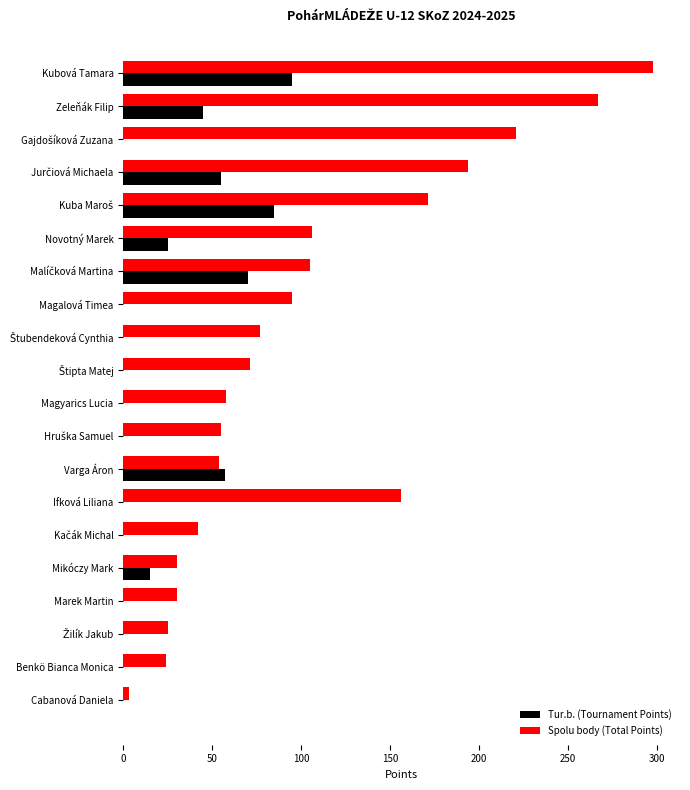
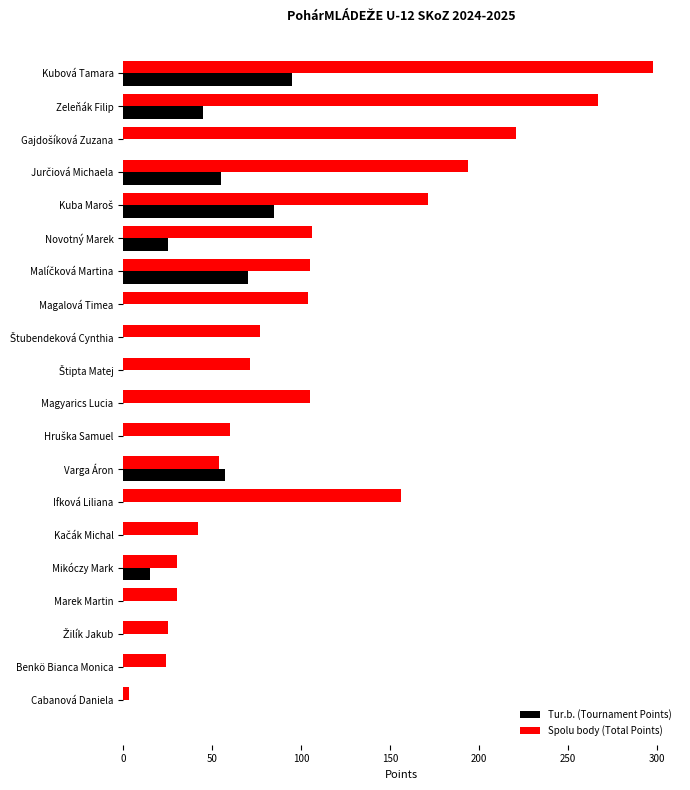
Spolu body (Total Points), Magalová Timea: 95 -> 104
Spolu body (Total Points), Magyarics Lucia: 58 -> 105
Spolu body (Total Points), Hruška Samuel: 55 -> 60
